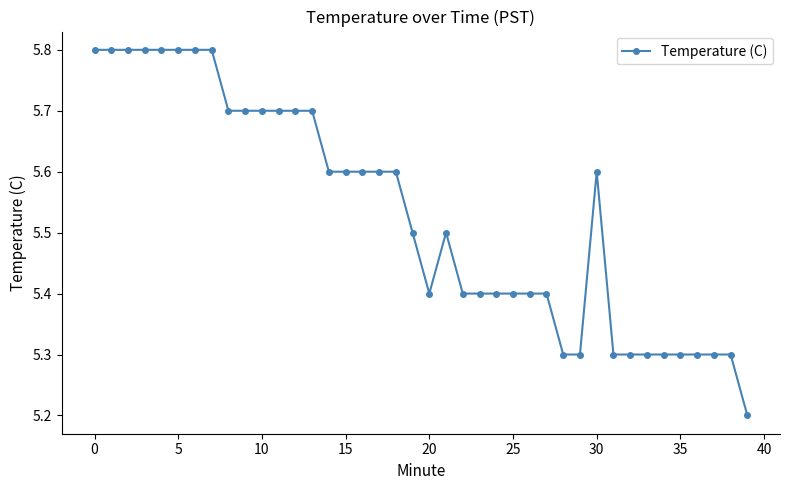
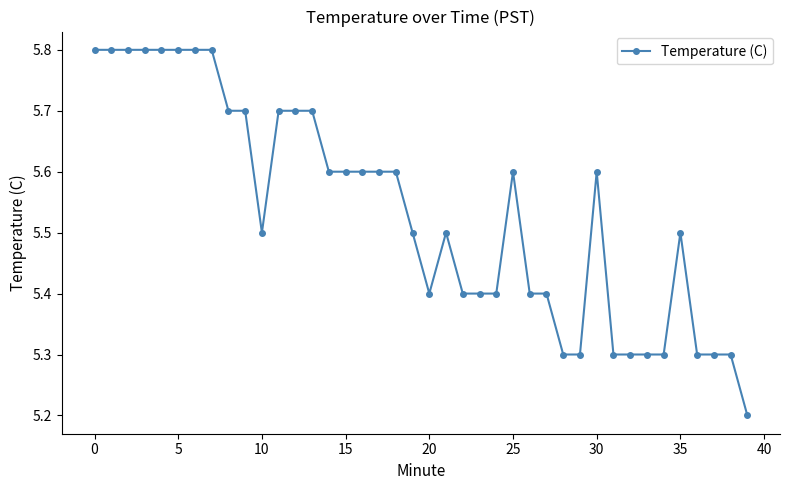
10: 5.7 -> 5.5
25: 5.4 -> 5.6
35: 5.3 -> 5.5
